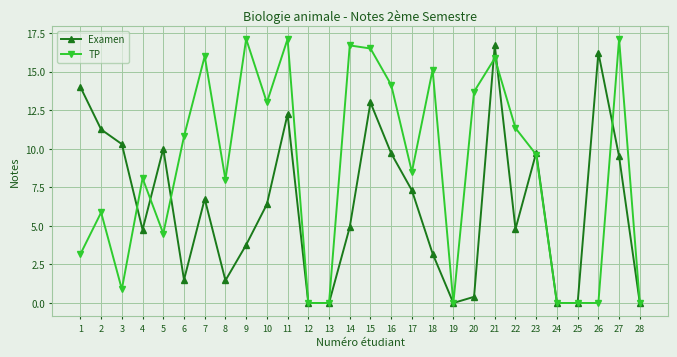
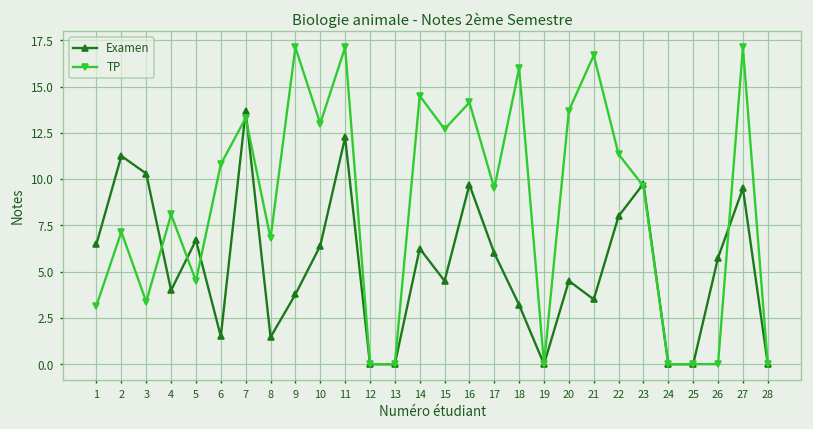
Examen, 1: 14.0 -> 6.5
TP, 2: 5.9 -> 7.2
TP, 3: 0.9 -> 3.4
Examen, 4: 4.8 -> 4.0
Examen, 5: 10.0 -> 6.7
Examen, 7: 6.8 -> 13.7
TP, 7: 16.0 -> 13.3
TP, 8: 8.0 -> 6.8
Examen, 14: 4.9 -> 6.3
TP, 14: 16.7 -> 14.5
Examen, 15: 13.0 -> 4.5
TP, 15: 16.5 -> 12.7
Examen, 17: 7.3 -> 6.0
TP, 17: 8.5 -> 9.5
TP, 18: 15.1 -> 16.0
Examen, 20: 0.4 -> 4.5
Examen, 21: 16.7 -> 3.5
TP, 21: 15.9 -> 16.7
Examen, 22: 4.8 -> 8.0
Examen, 26: 16.2 -> 5.8
